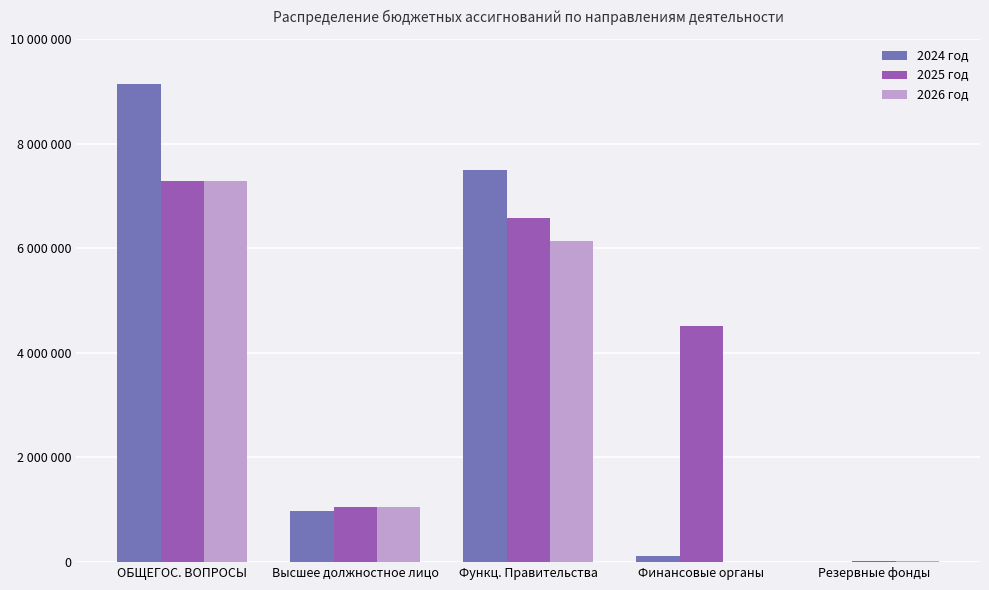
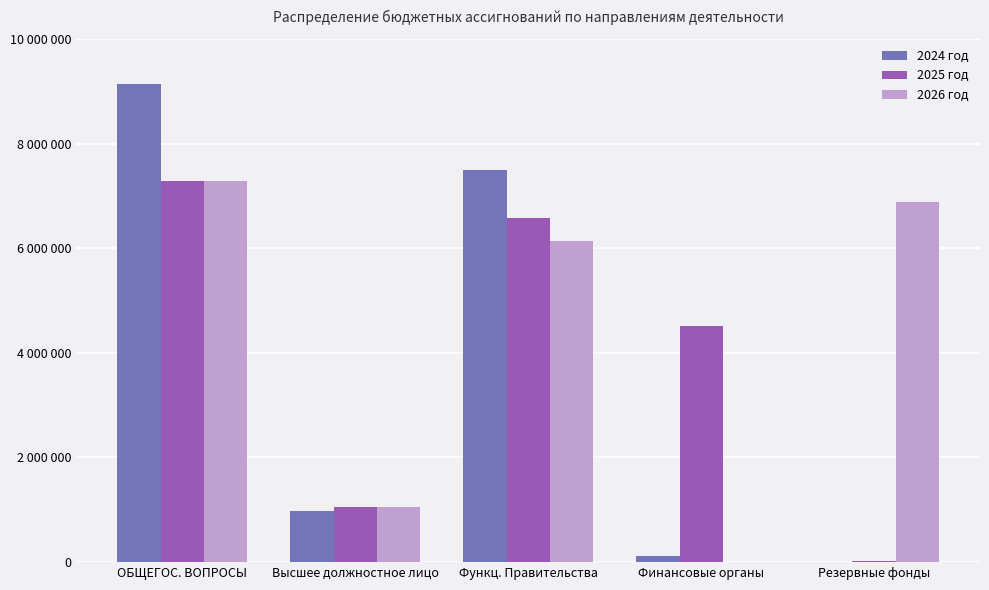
2026 год, Резервные фонды: 0 -> 6900000
